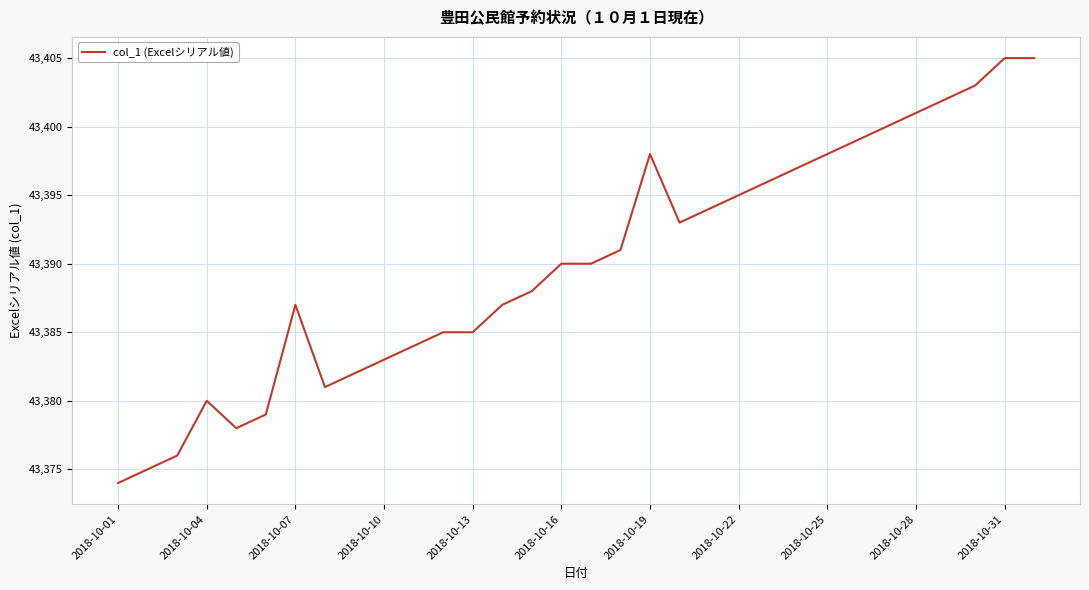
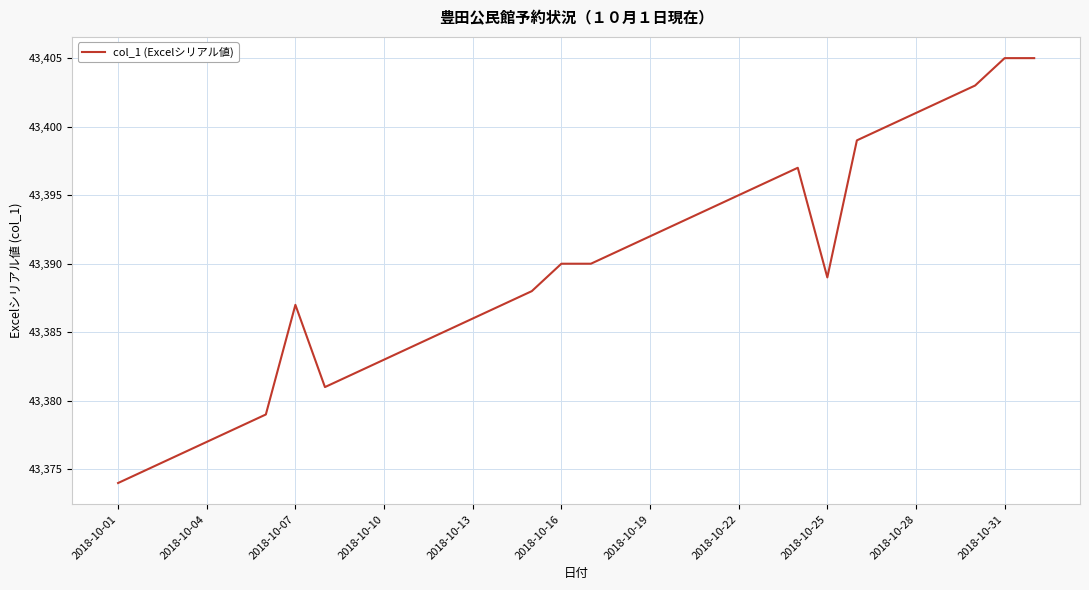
2018-10-04: 43,380 -> 43,377
2018-10-13: 43,385 -> 43,386
2018-10-19: 43,398 -> 43,392
2018-10-25: 43,398 -> 43,389
